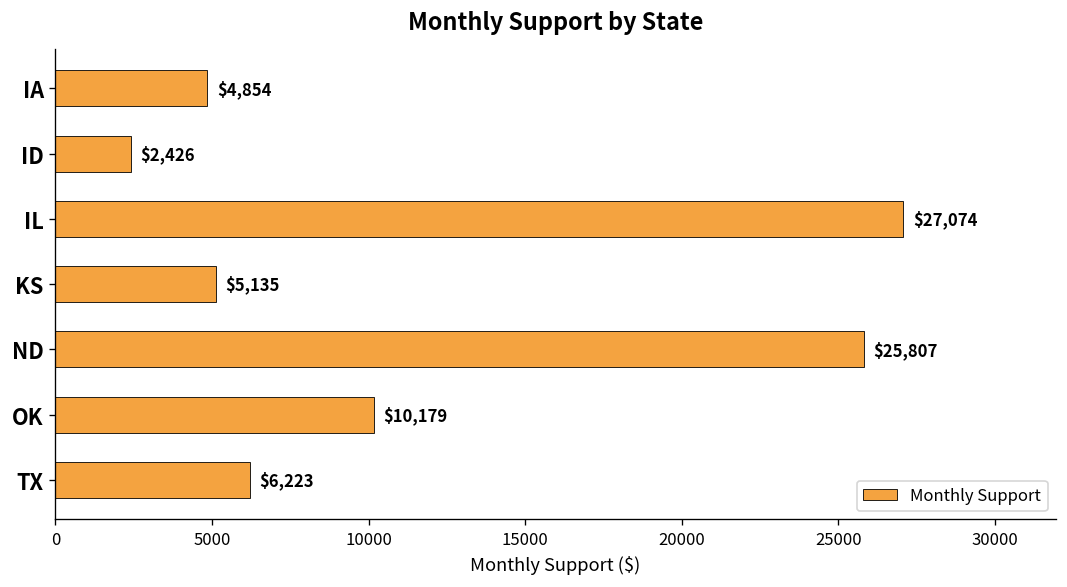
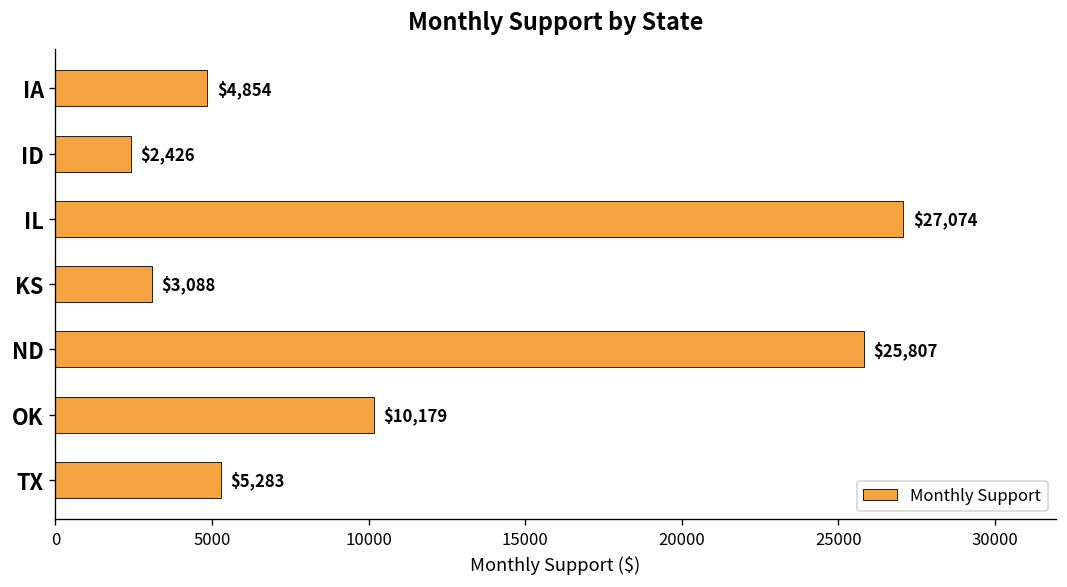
KS: $5,135 -> $3,088
TX: $6,223 -> $5,283
